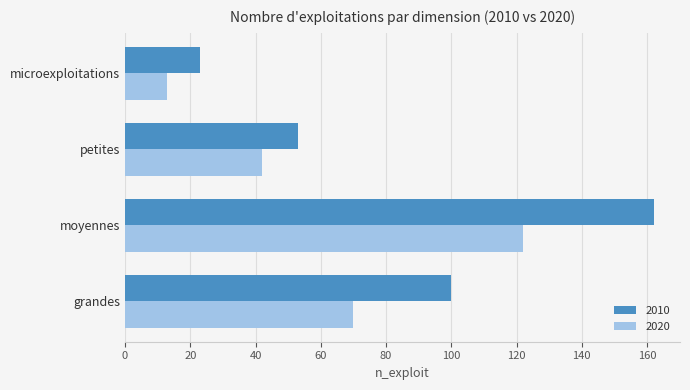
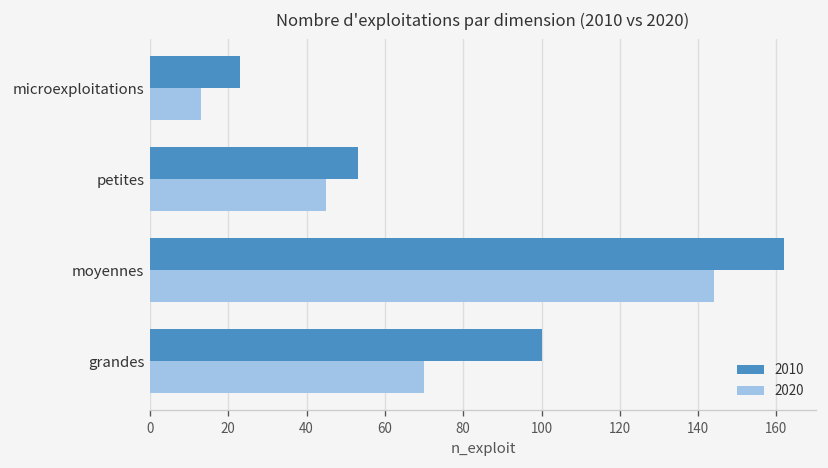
2020, petites: 42 -> 45
2020, moyennes: 122 -> 144
